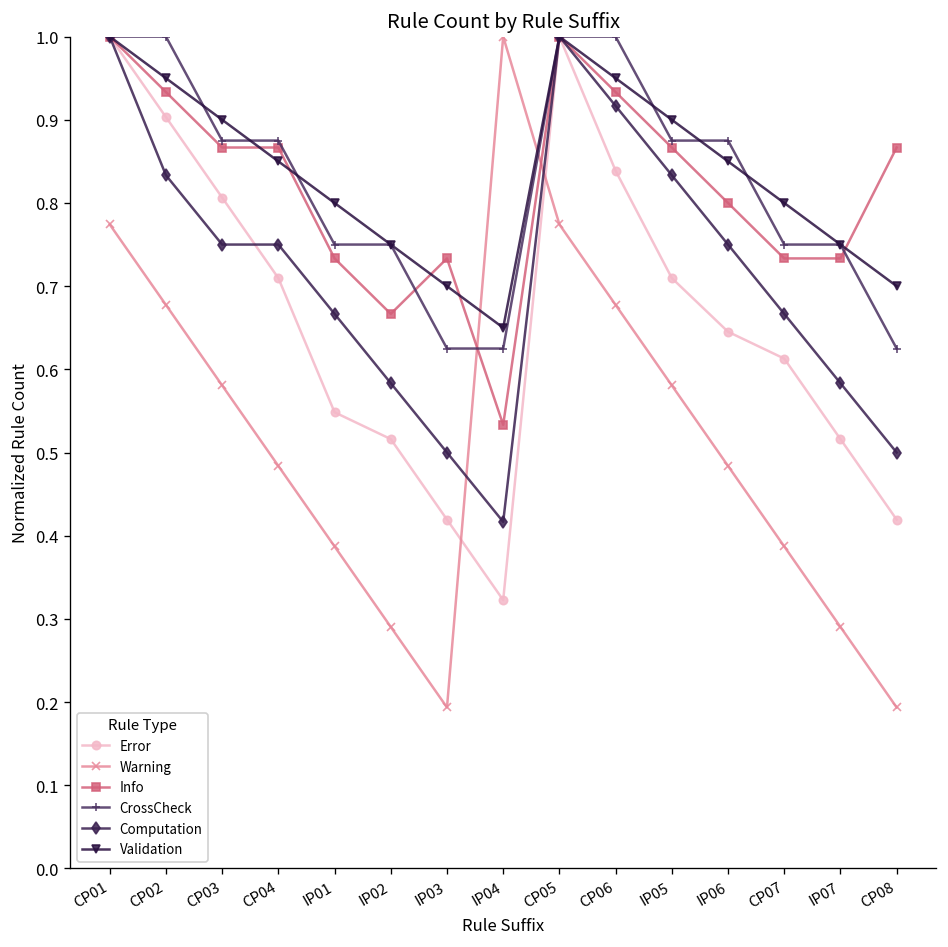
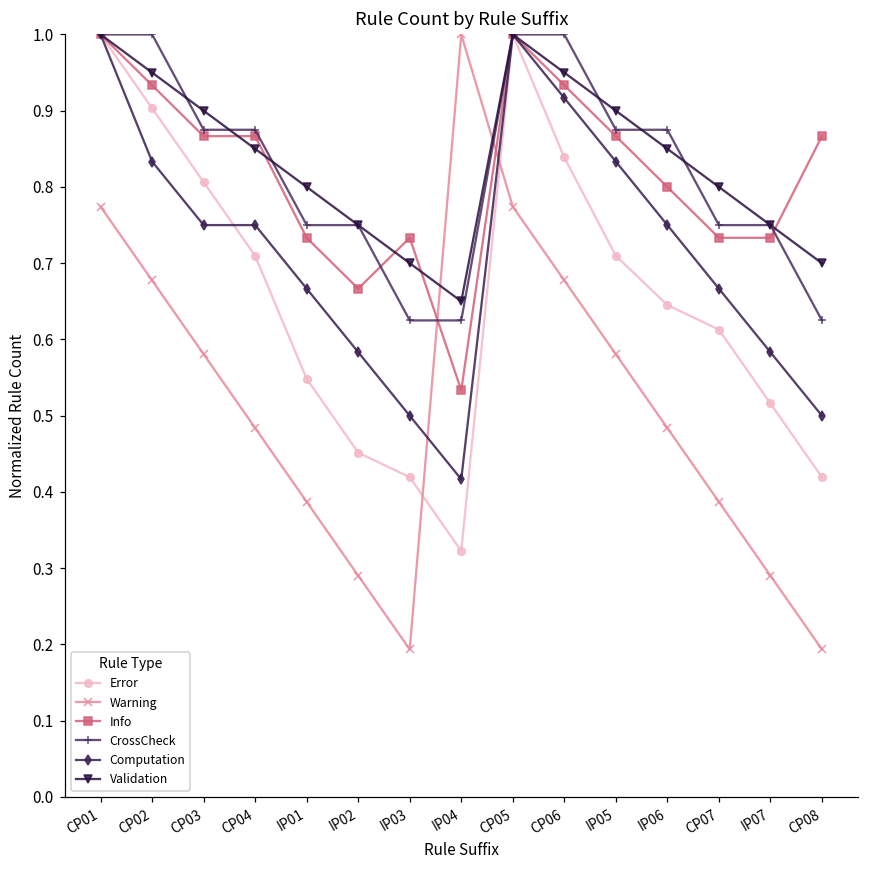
Error, IP02: 0.52 -> 0.45
